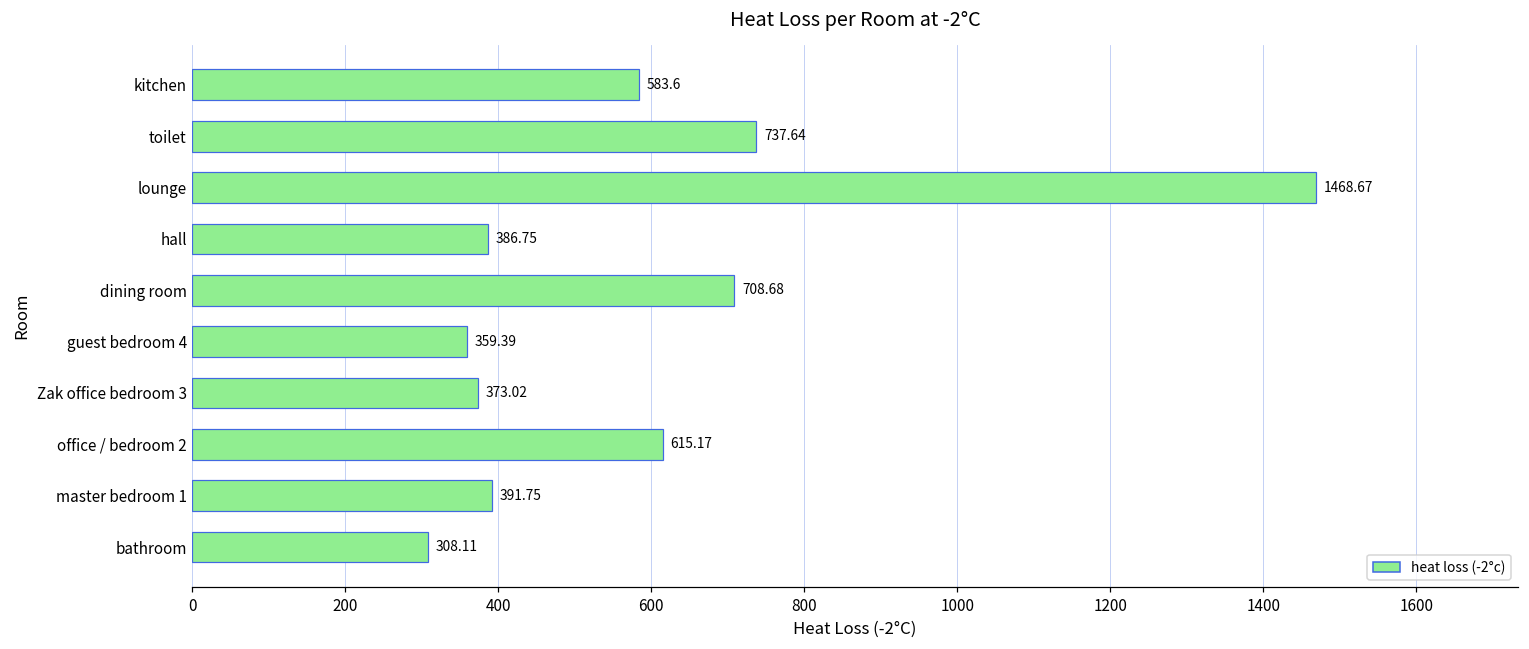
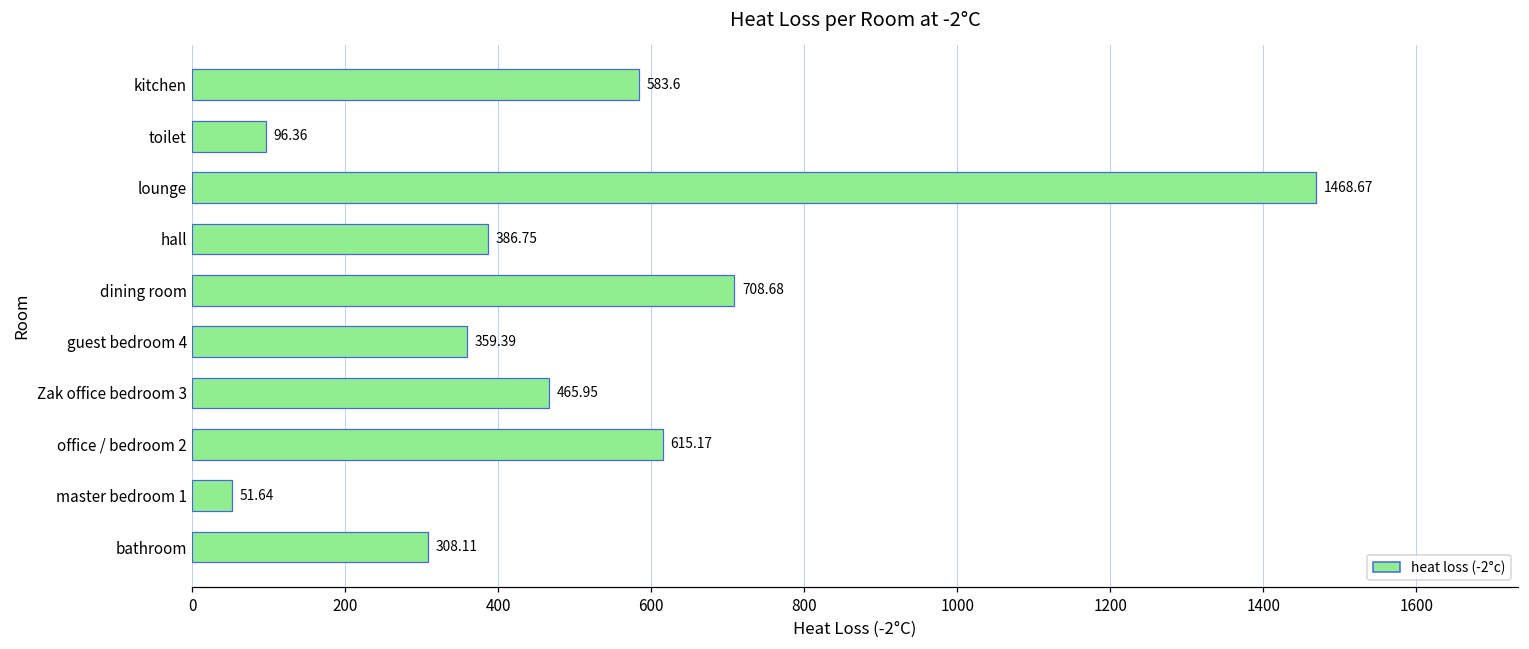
toilet: 737.64 -> 96.36
Zak office bedroom 3: 373.02 -> 465.95
master bedroom 1: 391.75 -> 51.64
